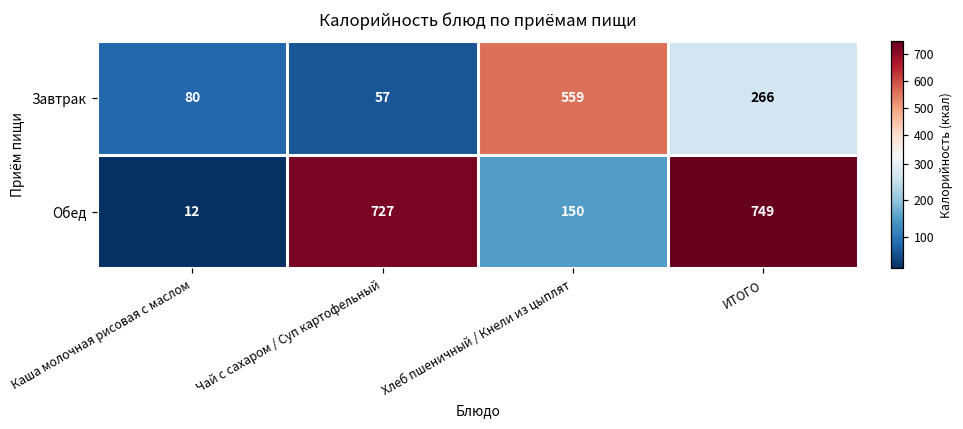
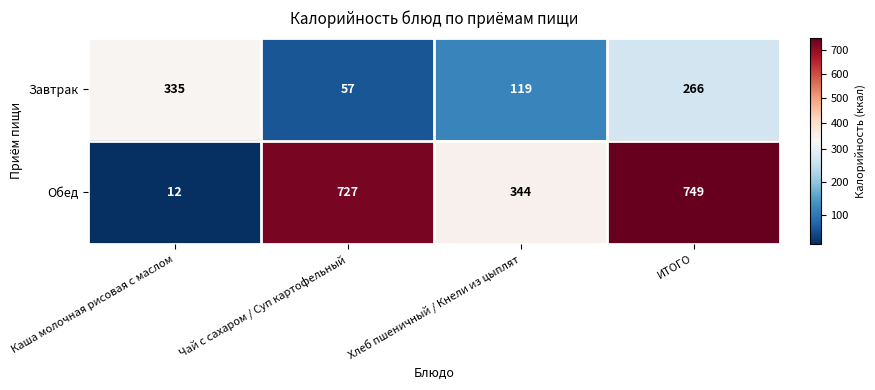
Завтрак, Каша молочная рисовая с маслом: 80 -> 335
Завтрак, Хлеб пшеничный / Кнели из цыплят: 559 -> 119
Обед, Хлеб пшеничный / Кнели из цыплят: 150 -> 344
